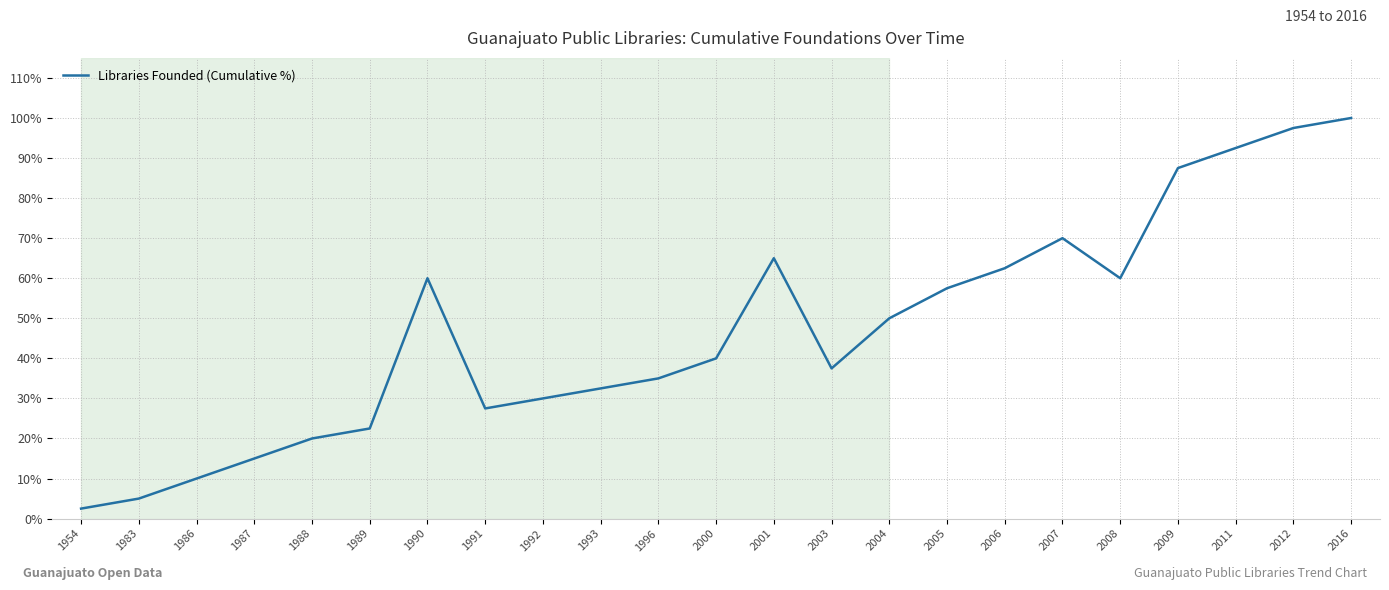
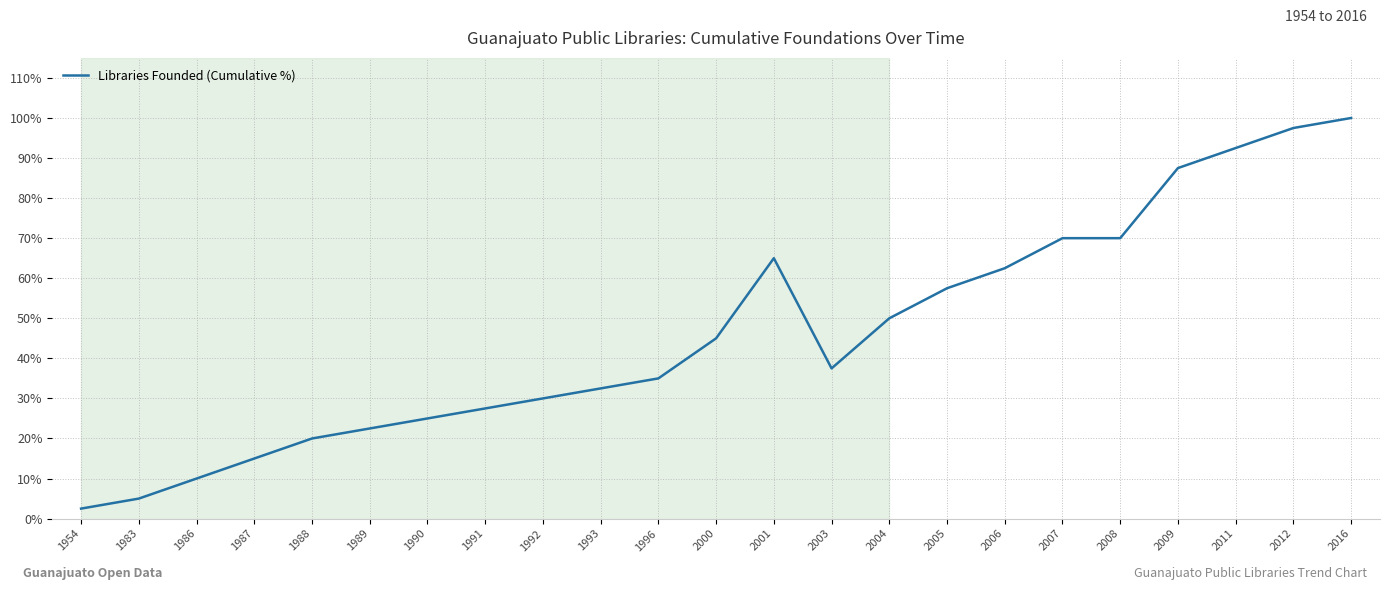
1990: 60% -> 25%
2000: 40% -> 45%
2008: 60% -> 70%
